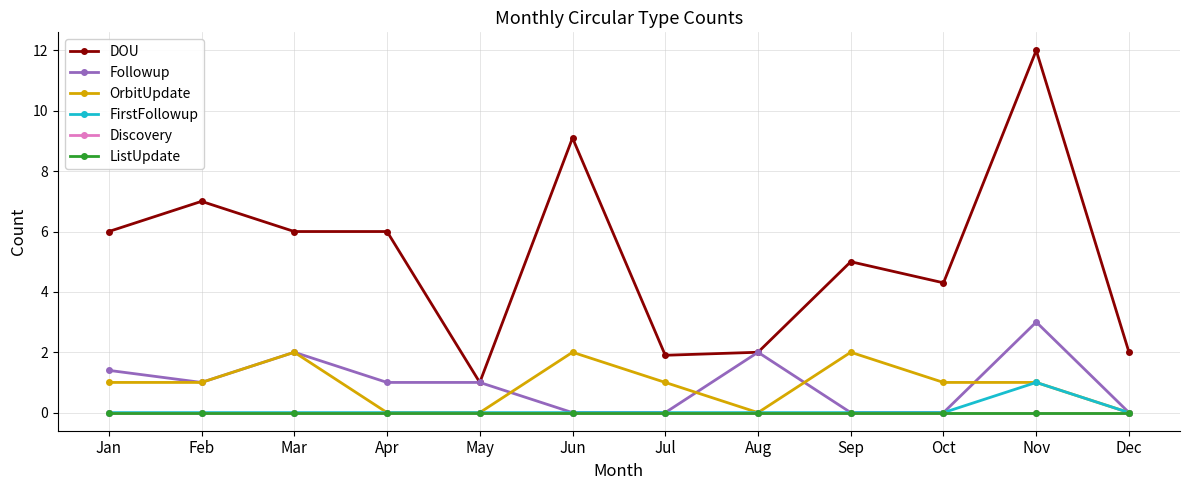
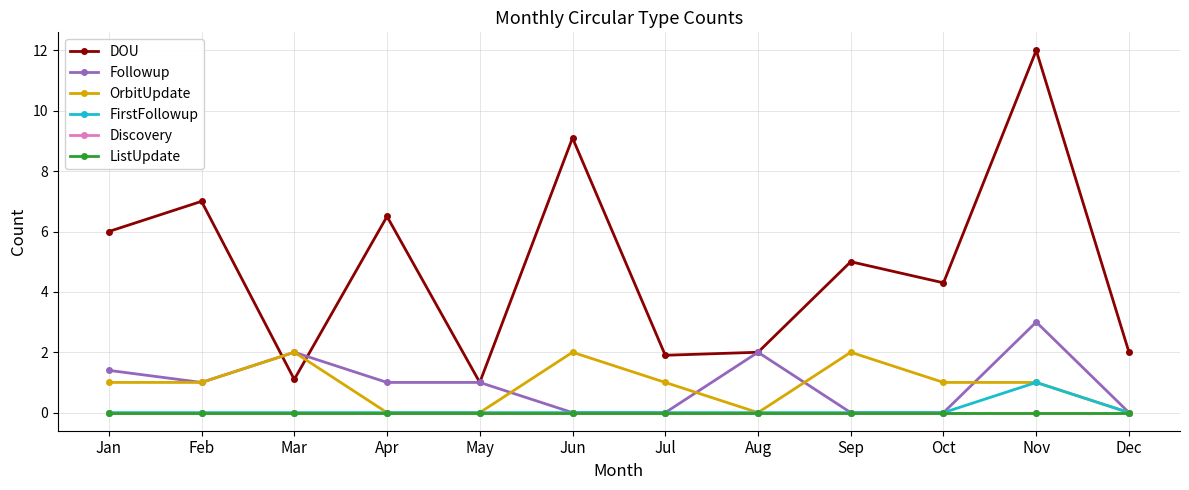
DOU, Mar: 6.0 -> 1.1
DOU, Apr: 6.0 -> 6.5
